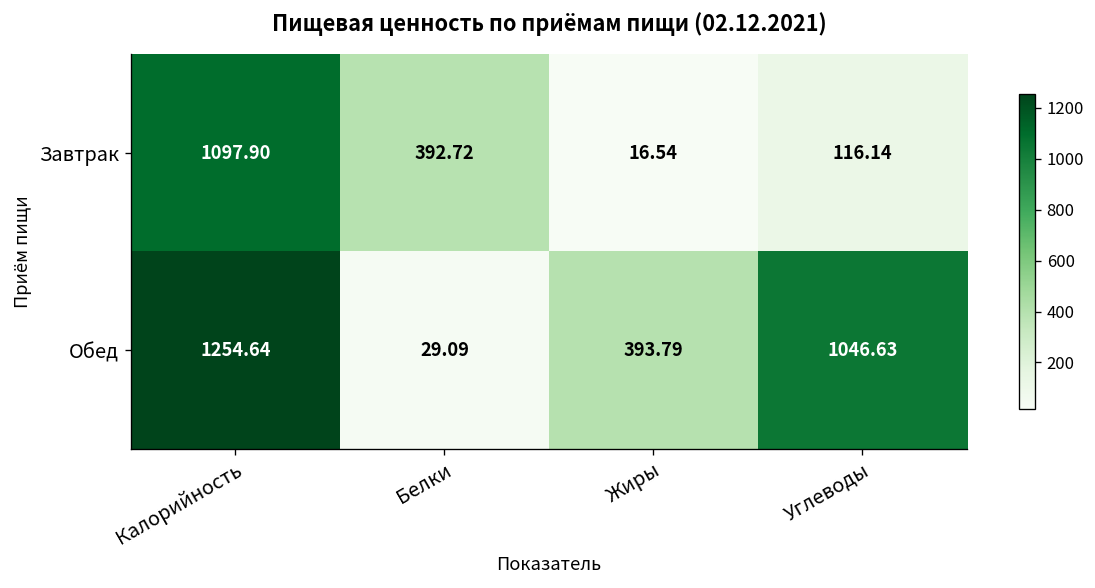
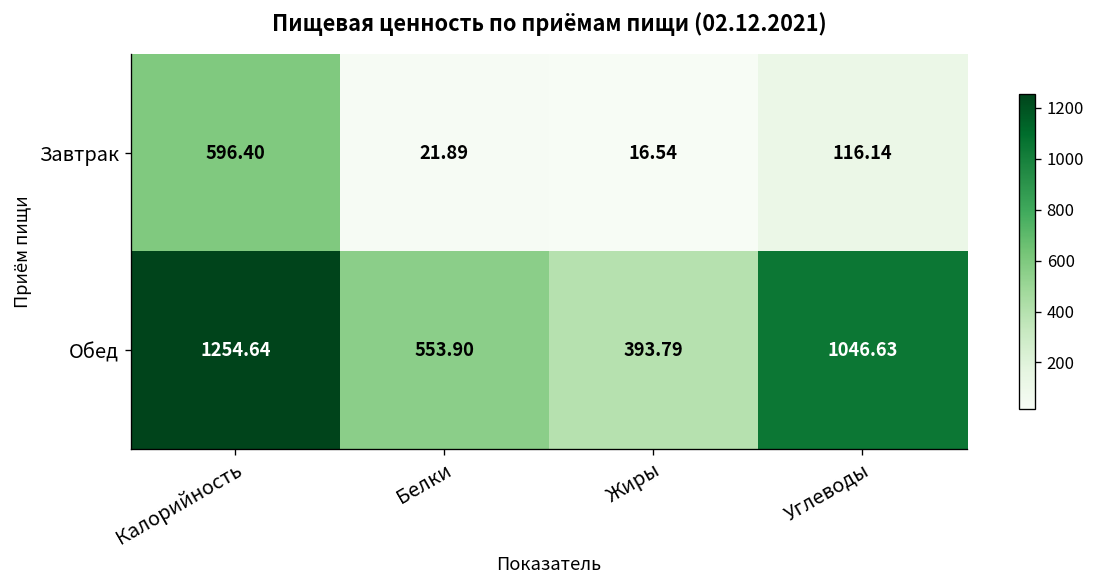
Завтрак, Калорийность: 1097.90 -> 596.40
Завтрак, Белки: 392.72 -> 21.89
Обед, Белки: 29.09 -> 553.90
